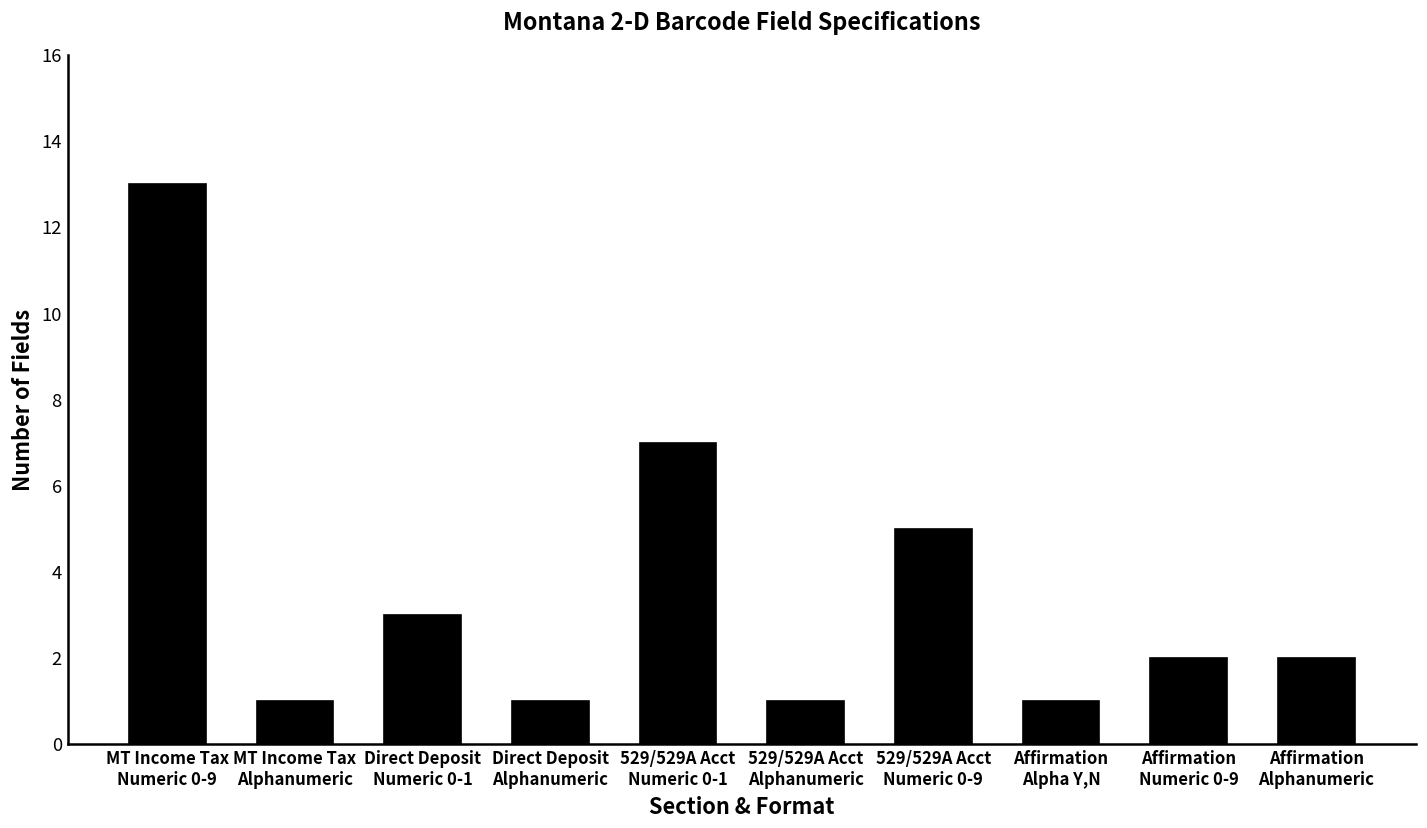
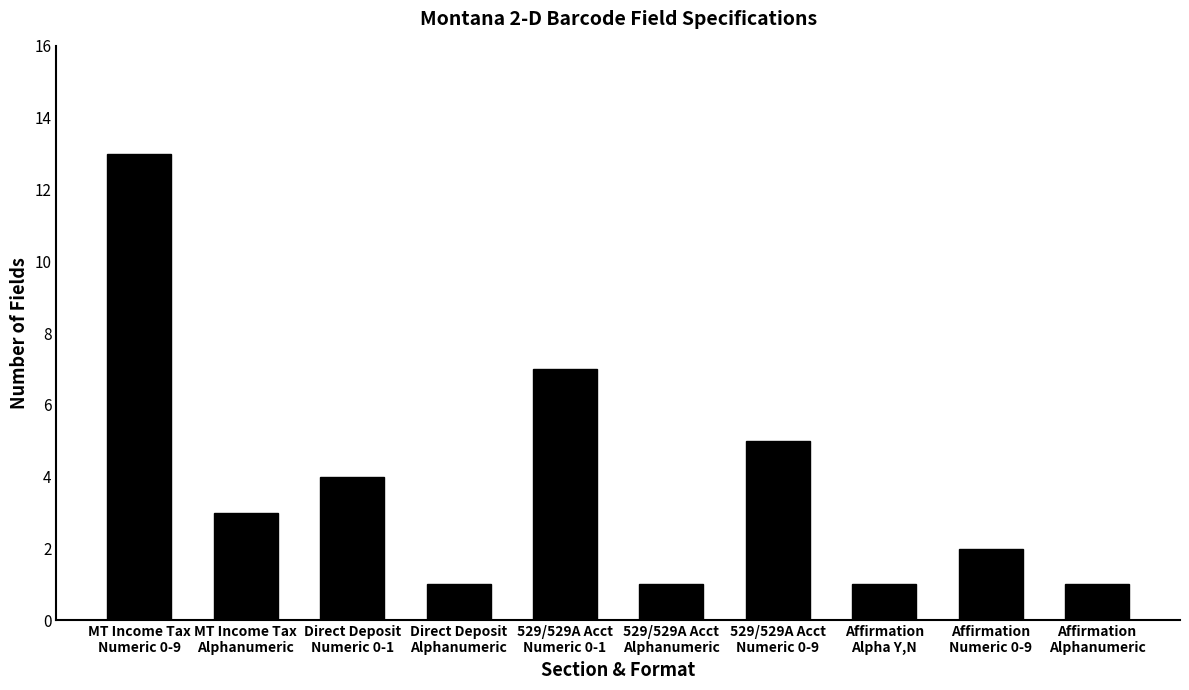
MT Income Tax Alphanumeric: 1 -> 3
Direct Deposit Numeric 0-1: 3 -> 4
Affirmation Alphanumeric: 2 -> 1
